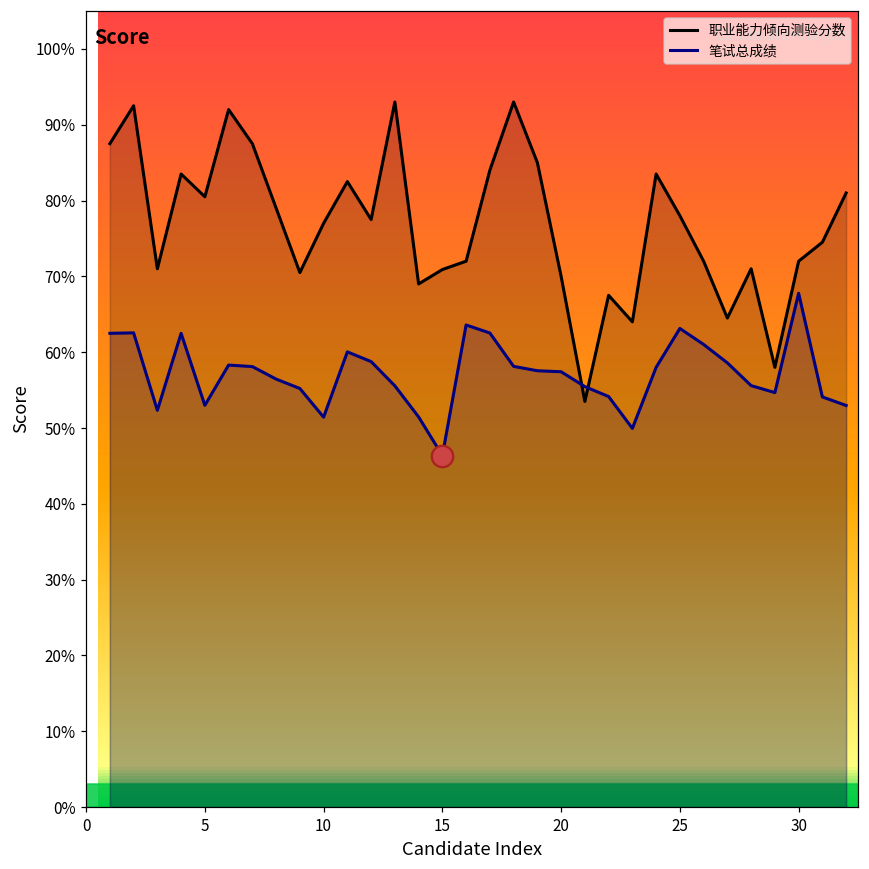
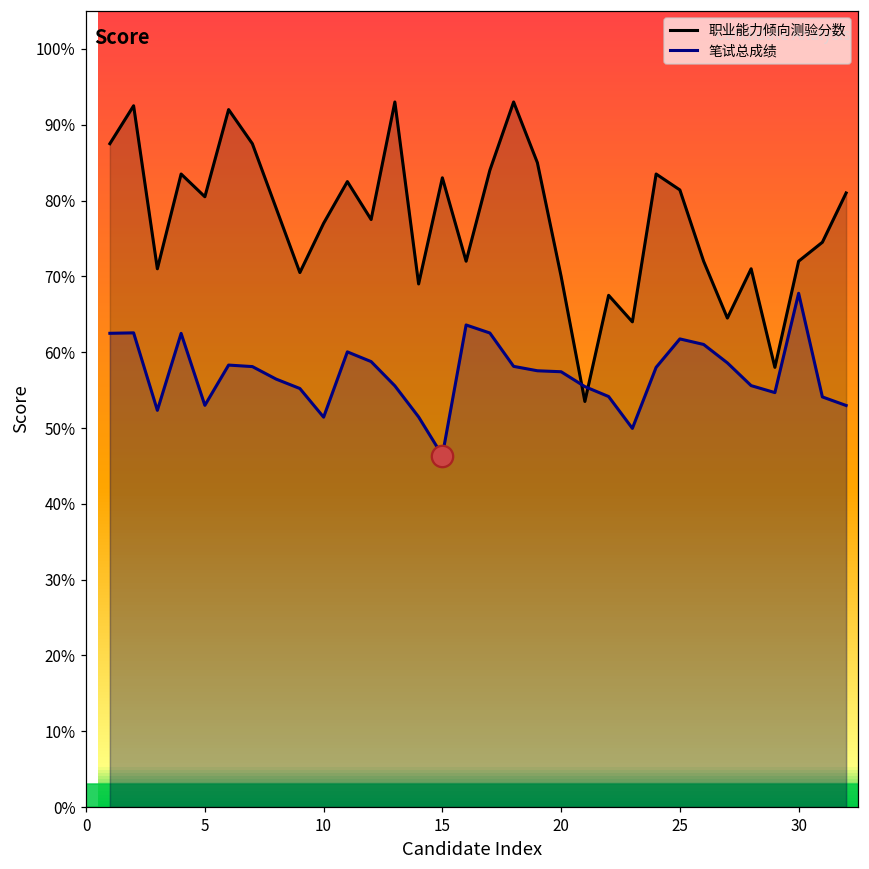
职业能力倾向测验分数, 15: 71% -> 83%
职业能力倾向测验分数, 25: 78% -> 81%
笔试总成绩, 25: 63% -> 62%
